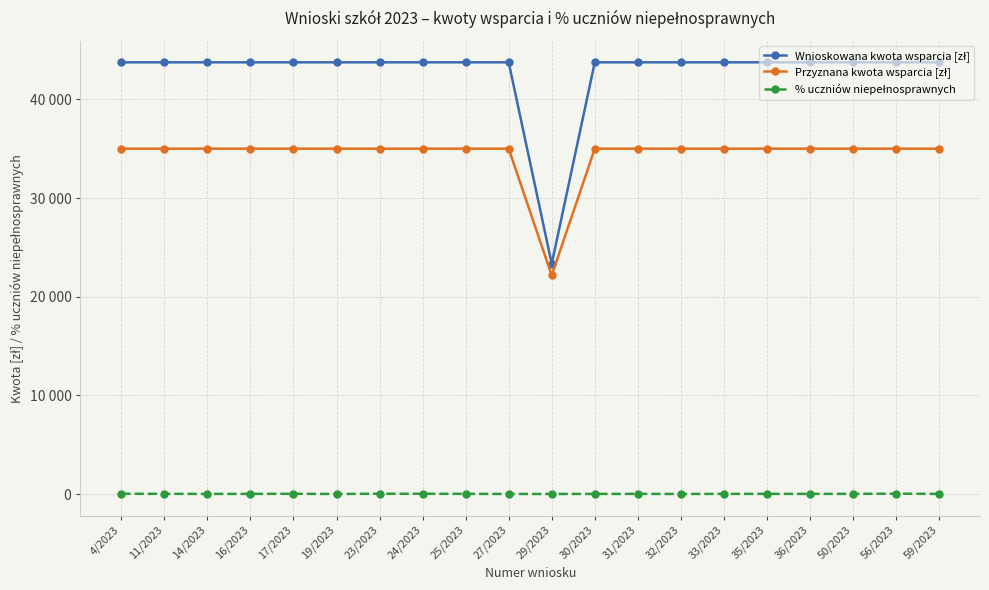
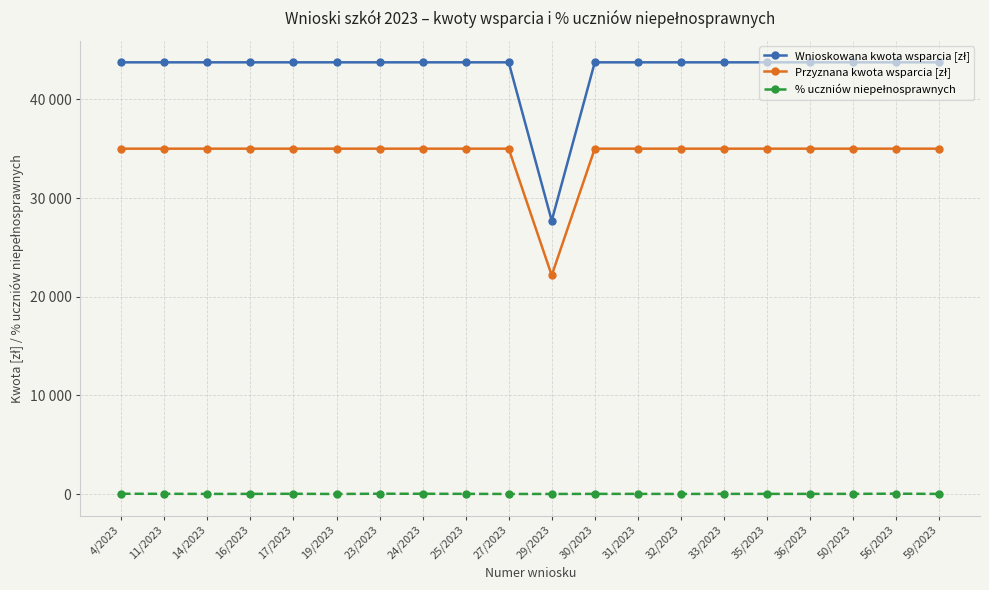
Wnioskowana kwota wsparcia [zł], 29/2023: 23000 -> 28000
